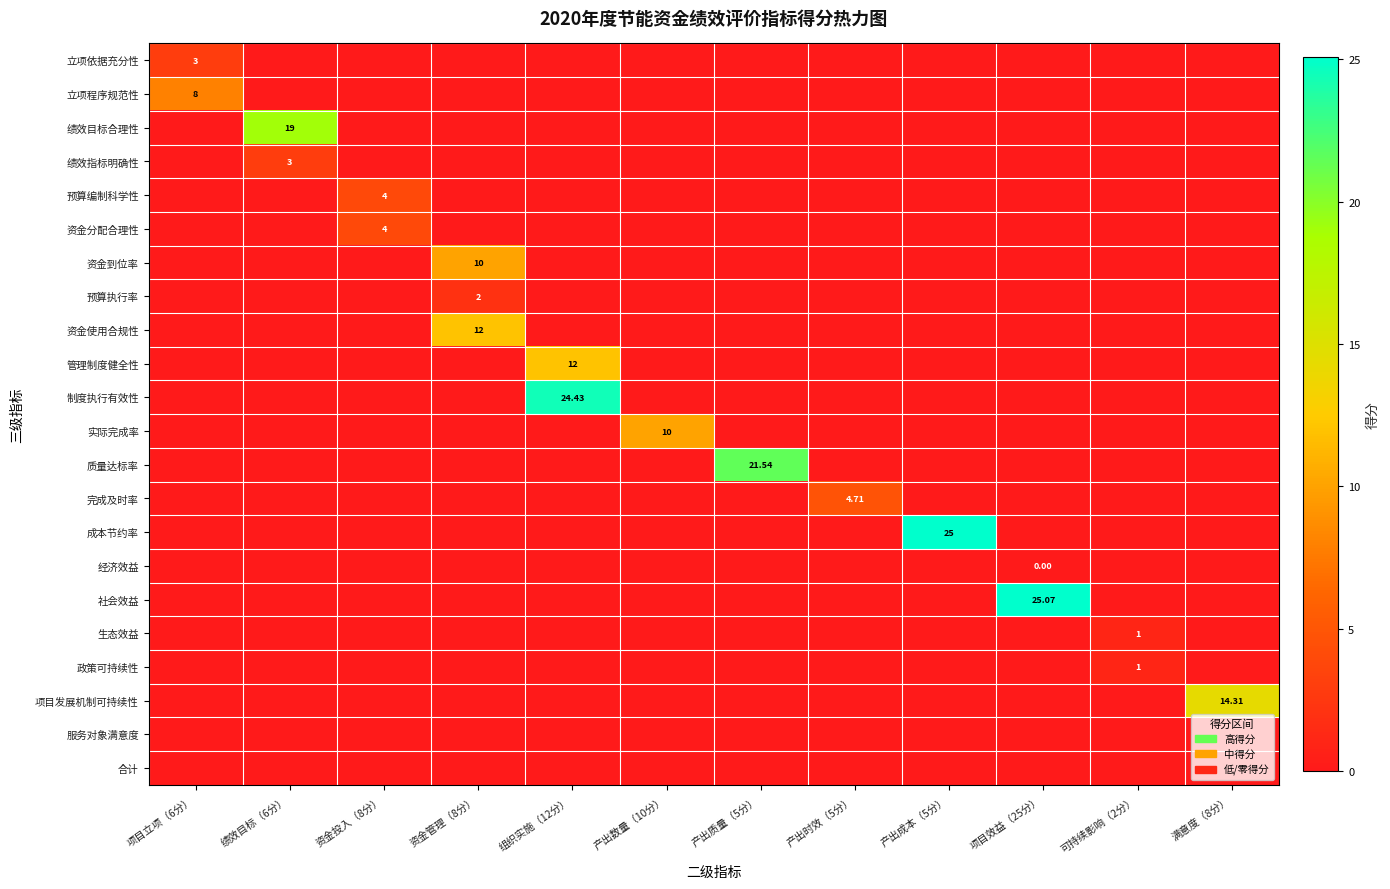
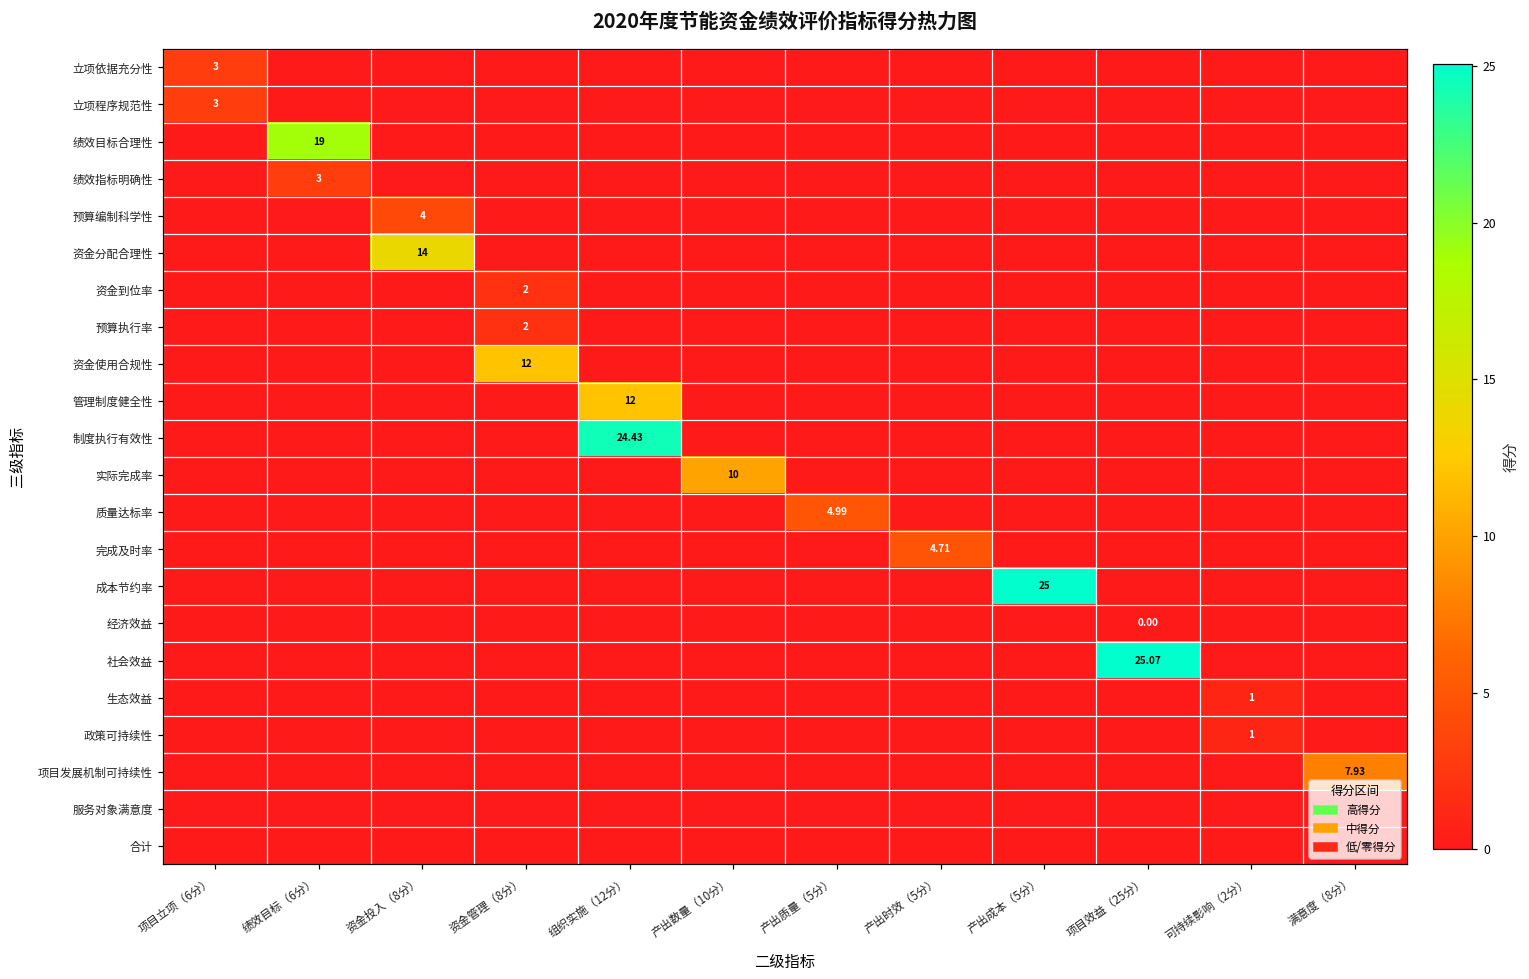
立项程序规范性, 项目立项（6分）: 8 -> 3
资金分配合理性, 资金投入（8分）: 4 -> 14
资金到位率, 资金管理（8分）: 10 -> 2
质量达标率, 产出质量（5分）: 21.54 -> 4.99
项目发展机制可持续性, 满意度（8分）: 14.31 -> 7.93
